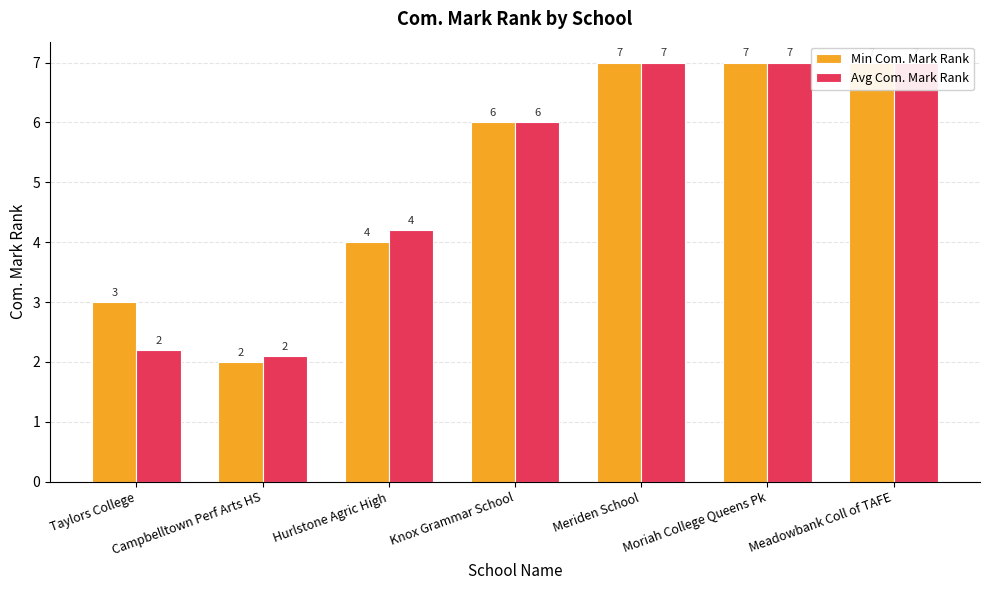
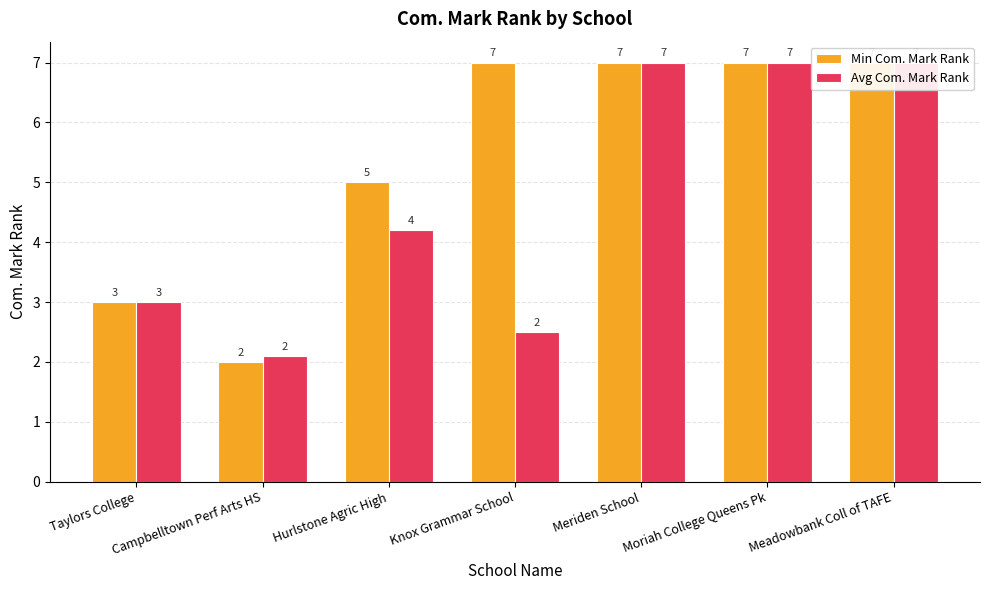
Avg Com. Mark Rank, Taylors College: 2 -> 3
Min Com. Mark Rank, Hurlstone Agric High: 4 -> 5
Min Com. Mark Rank, Knox Grammar School: 6 -> 7
Avg Com. Mark Rank, Knox Grammar School: 6 -> 2
